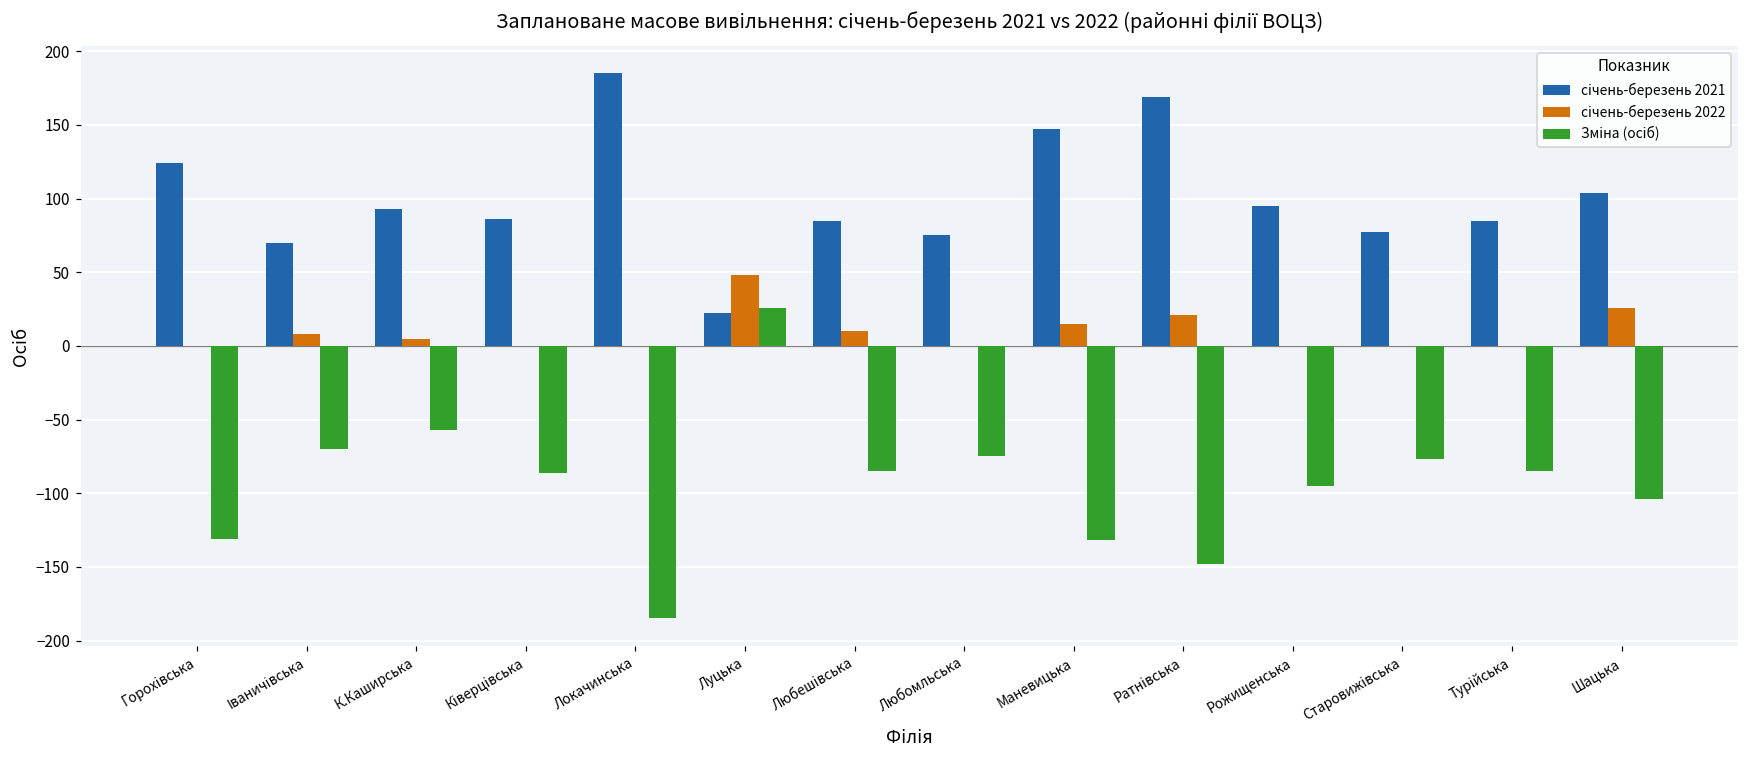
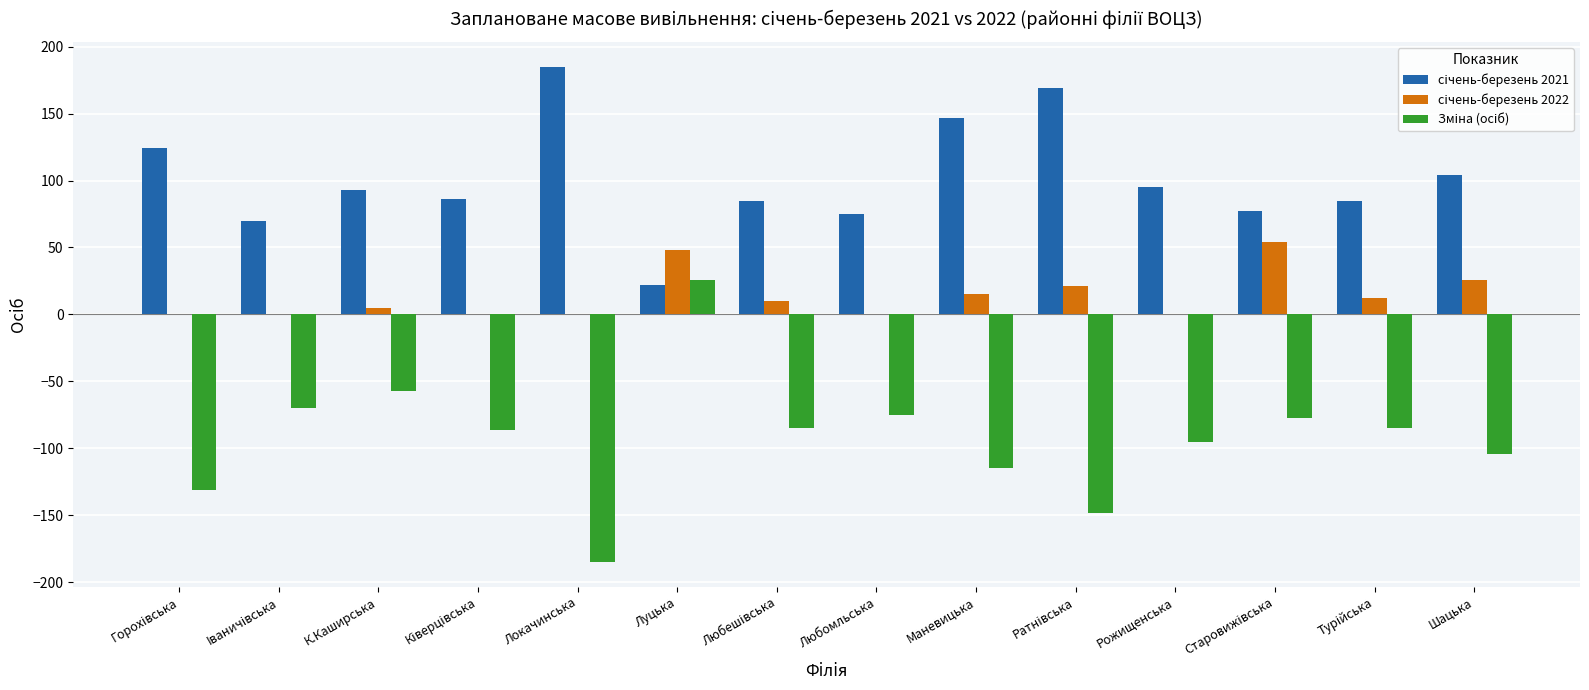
січень-березень 2022, Іваничівська: 8 -> 0
Зміна (осіб), Маневицька: -132 -> -115
січень-березень 2022, Старовижівська: 0 -> 54
січень-березень 2022, Турійська: 0 -> 12
